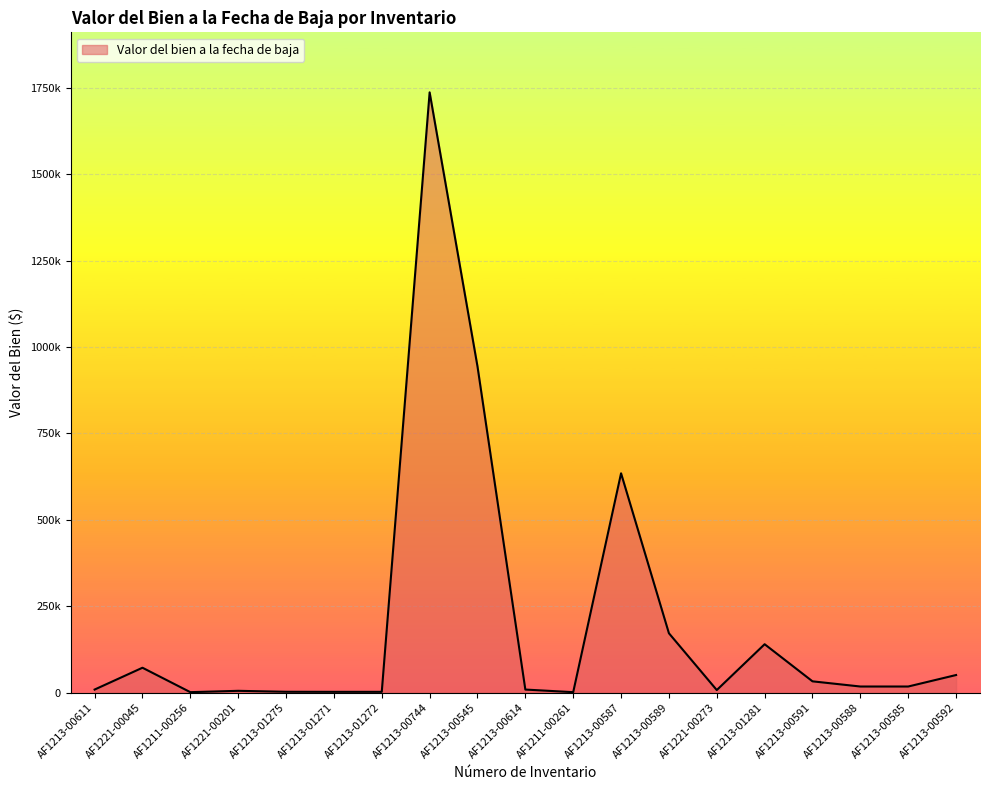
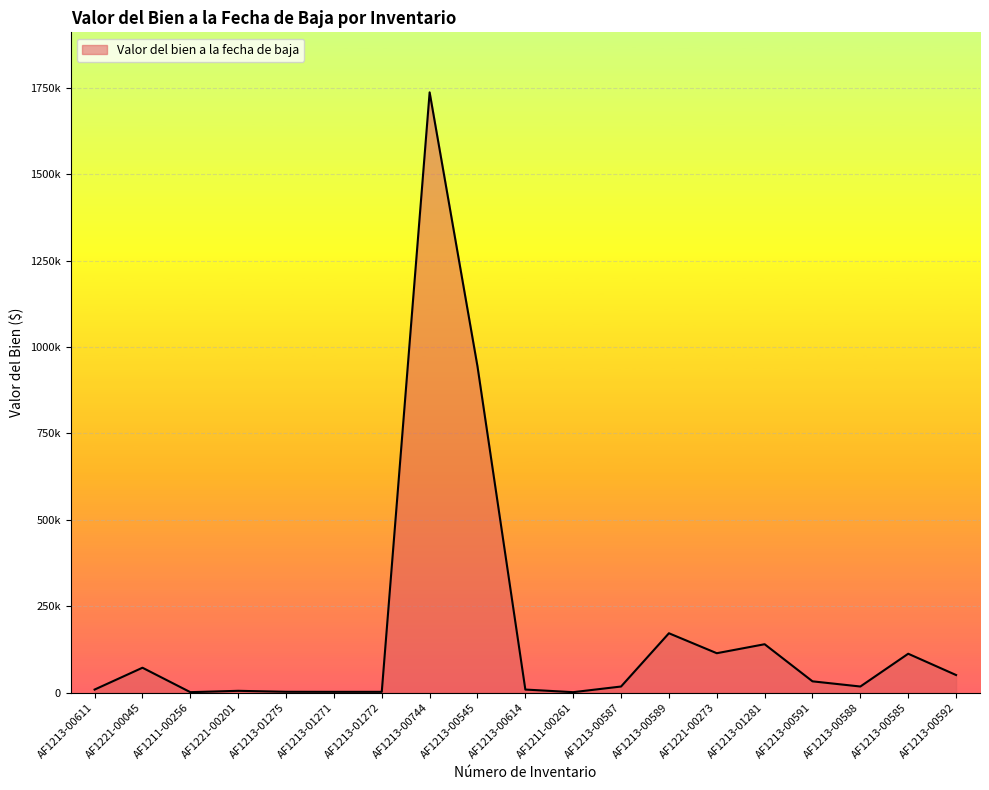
AF1213-00587: 630000 -> 20000
AF1221-00273: 10000 -> 110000
AF1213-00585: 20000 -> 110000
